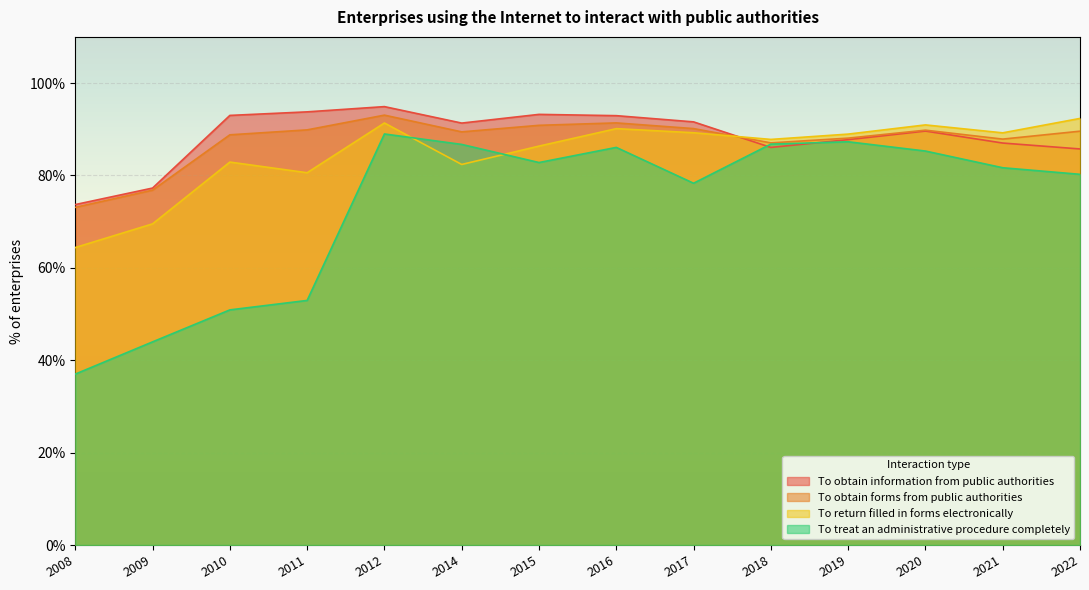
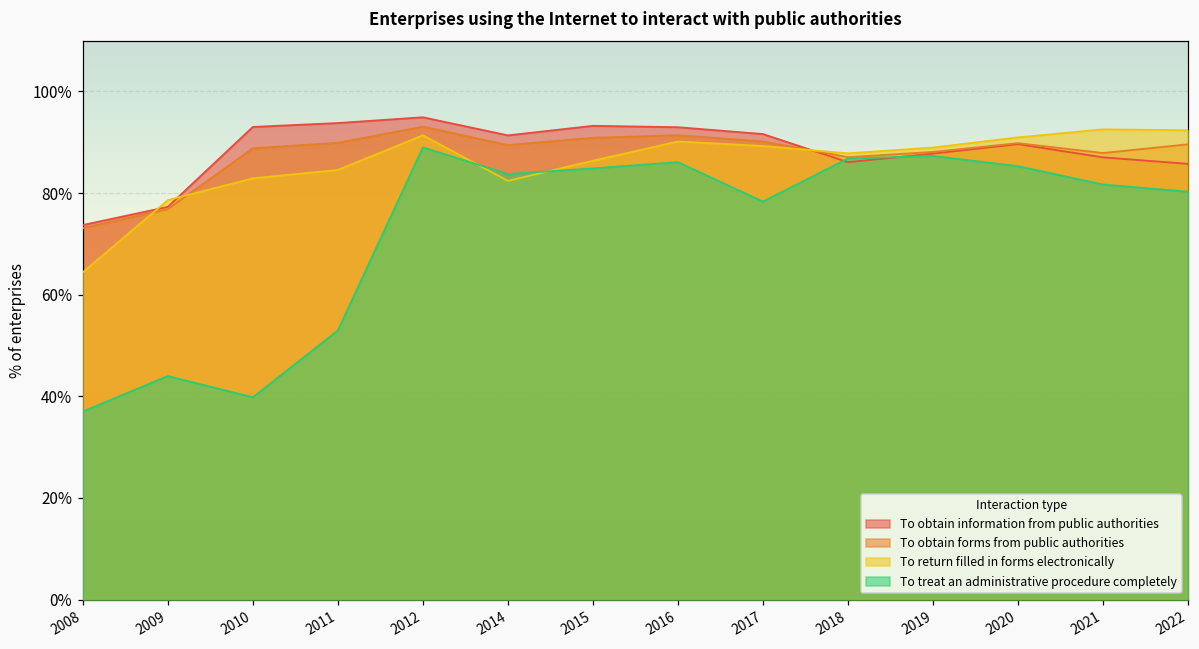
To return filled in forms electronically, 2009: 70% -> 79%
To treat an administrative procedure completely, 2010: 51% -> 40%
To return filled in forms electronically, 2011: 81% -> 85%
To treat an administrative procedure completely, 2014: 87% -> 84%
To treat an administrative procedure completely, 2015: 83% -> 85%
To return filled in forms electronically, 2021: 89% -> 93%
